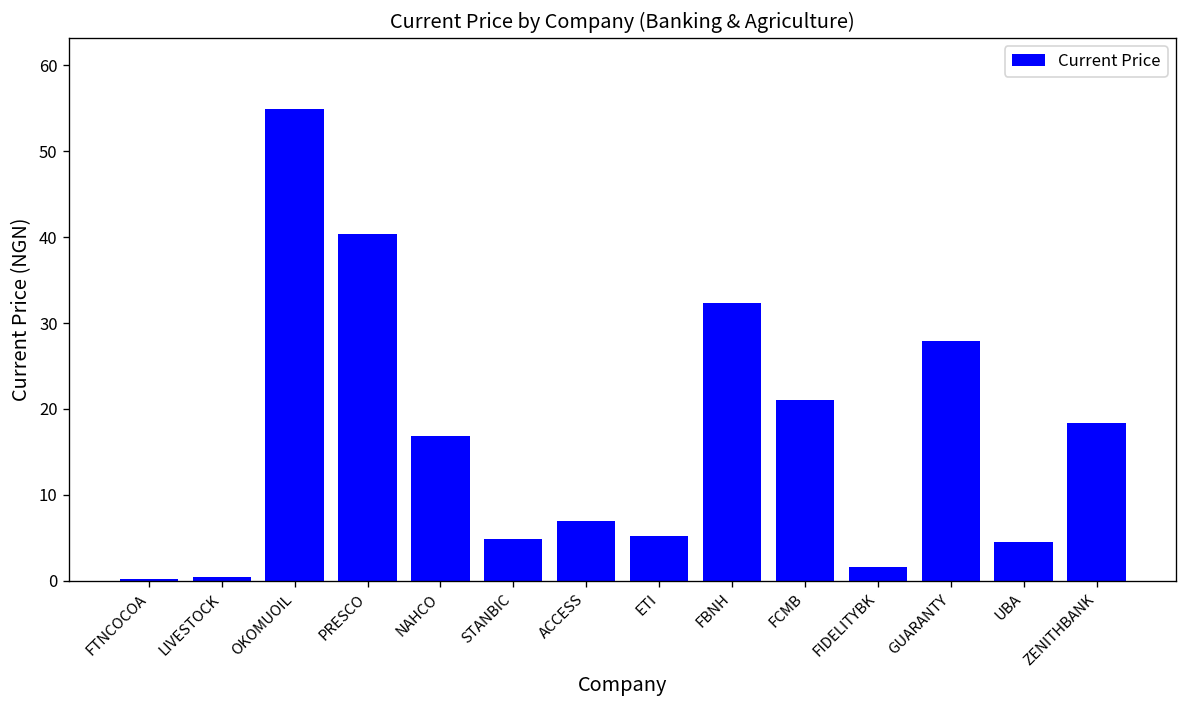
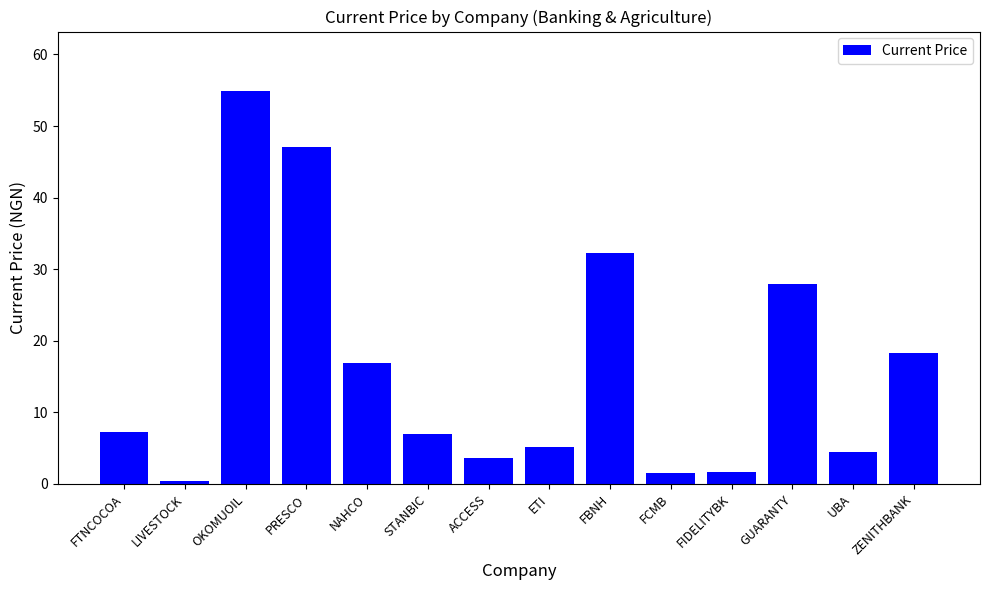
FTNCOCOA: 0 -> 7
PRESCO: 40 -> 47
STANBIC: 5 -> 7
ACCESS: 7 -> 4
FCMB: 21 -> 2
